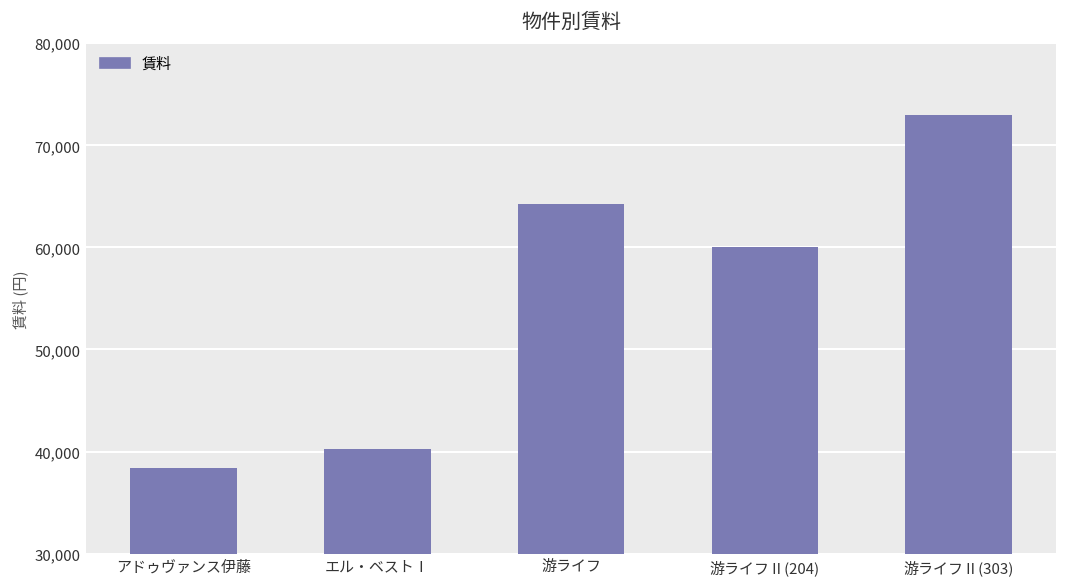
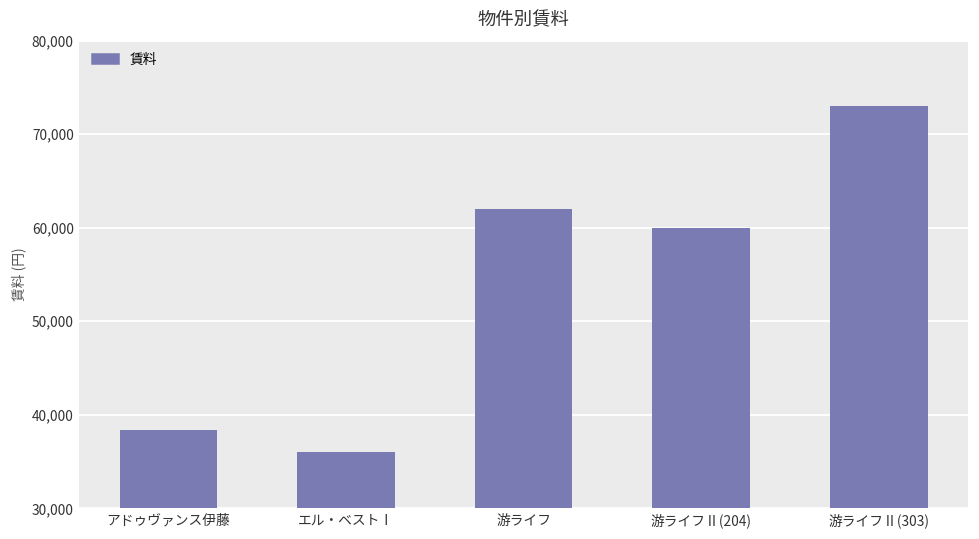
エル・ベストⅠ: 40,000 -> 36,000
游ライフ: 64,000 -> 62,000
